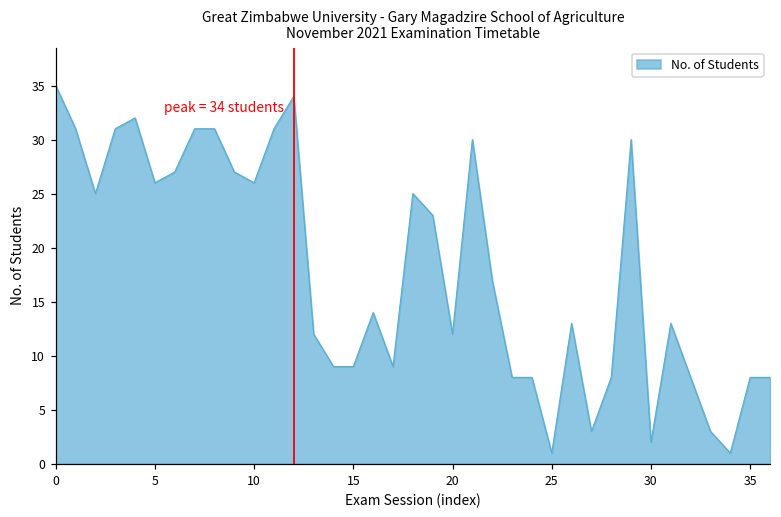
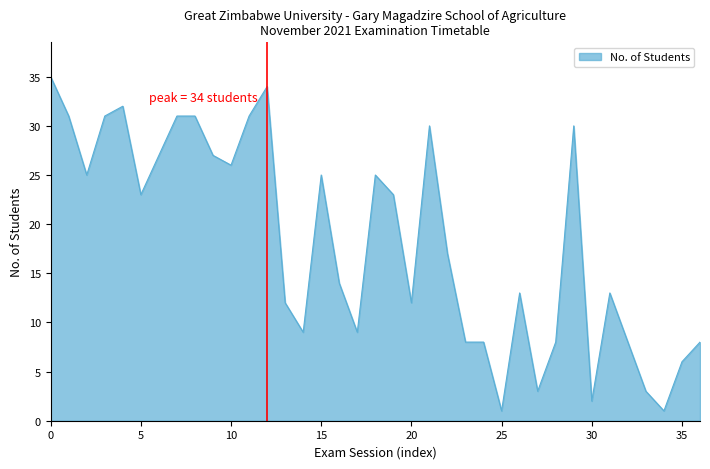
5: 26 -> 23
15: 9 -> 25
35: 8 -> 6
